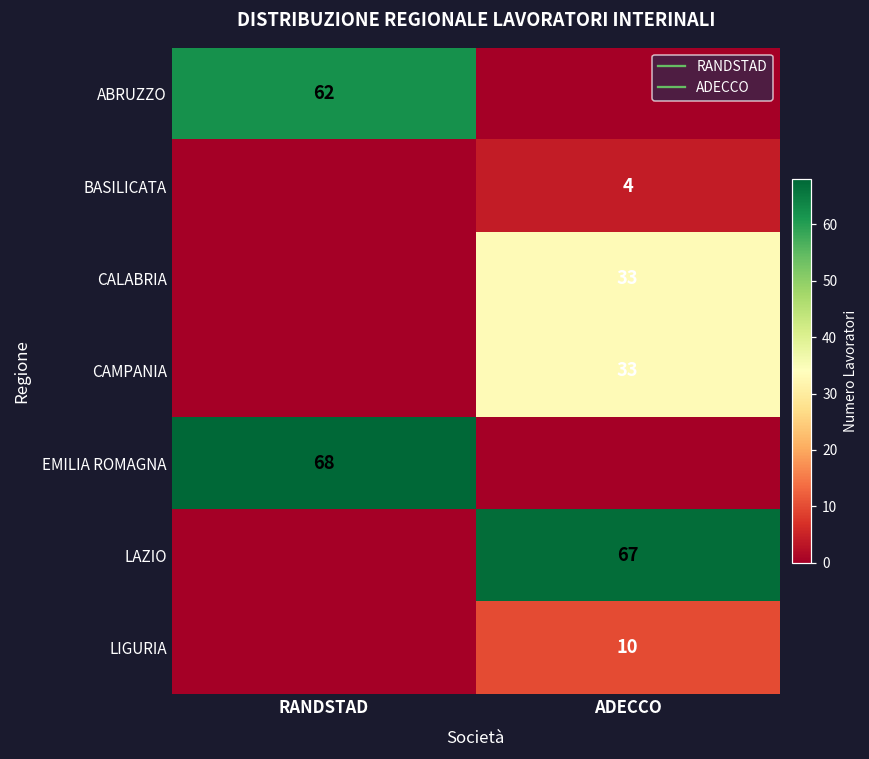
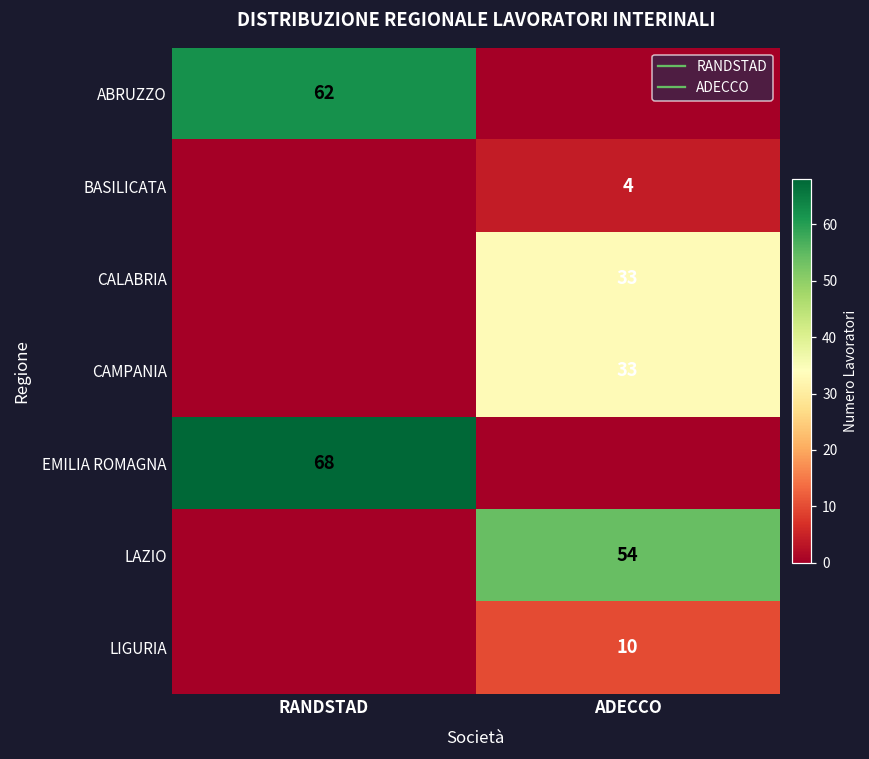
LAZIO, ADECCO: 67 -> 54
